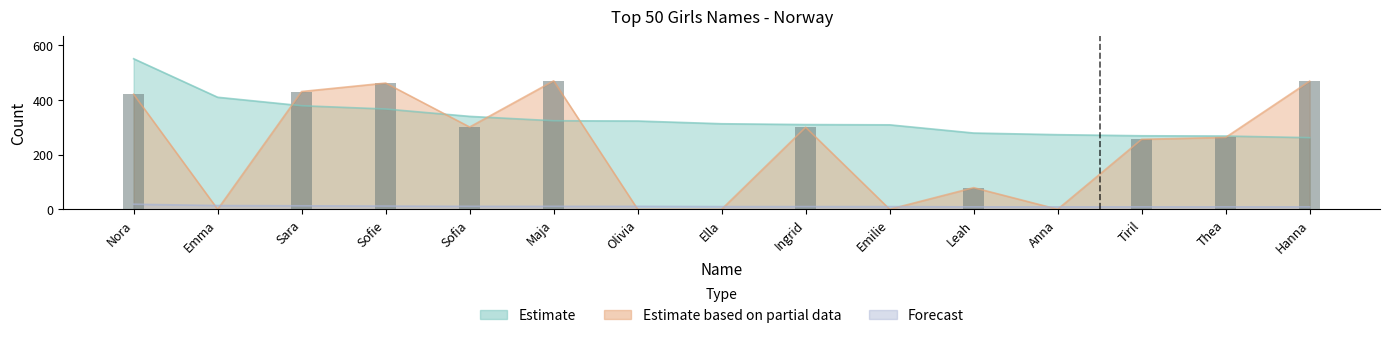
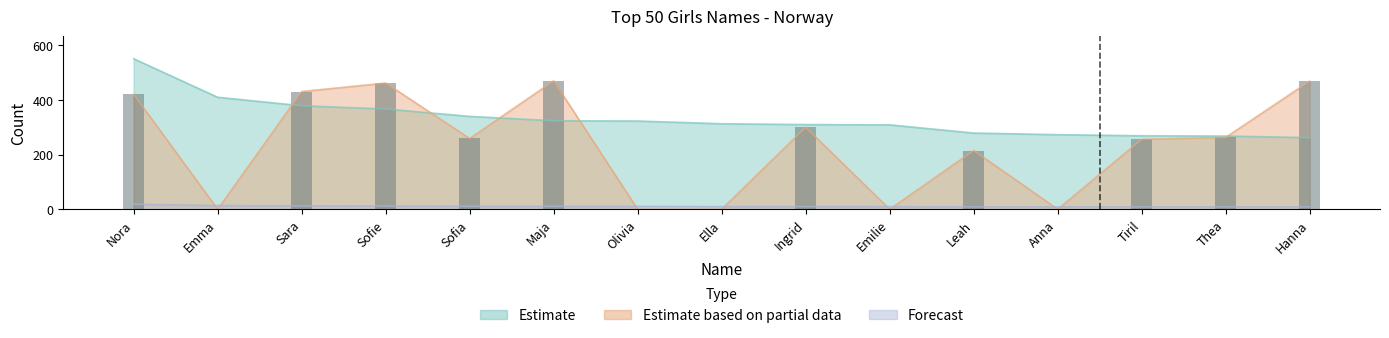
Estimate based on partial data, Sofia: 300 -> 260
Estimate based on partial data, Leah: 80 -> 220
